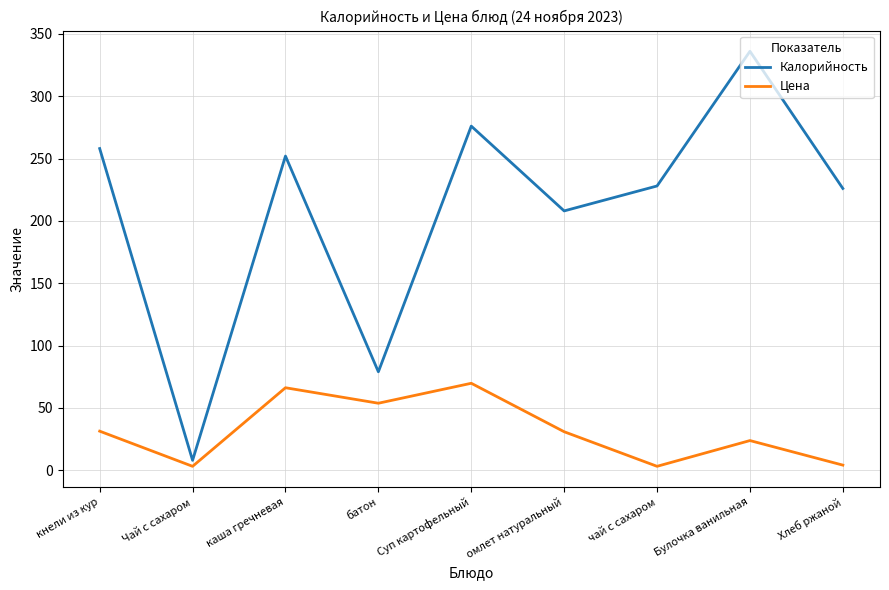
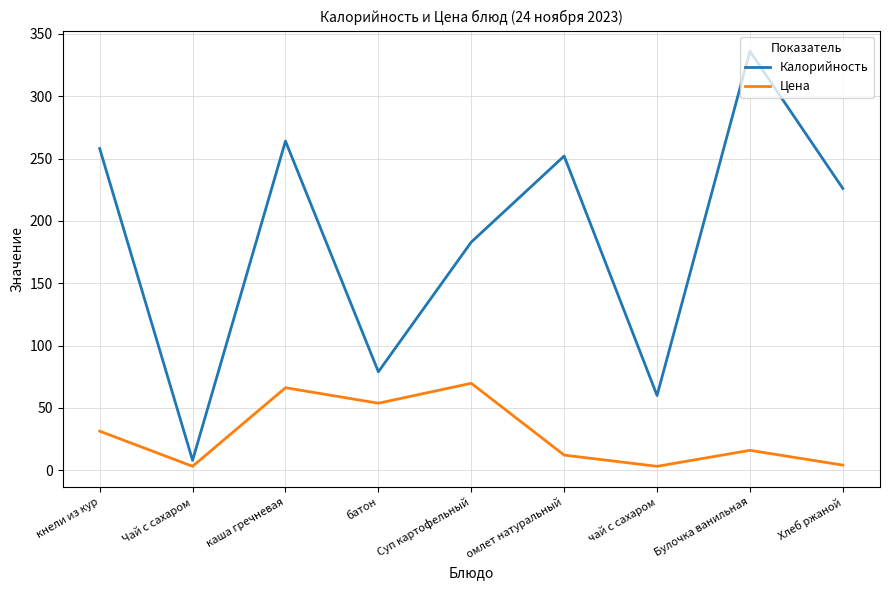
Калорийность, каша гречневая: 252 -> 264
Калорийность, Суп картофельный: 276 -> 183
Калорийность, омлет натуральный: 208 -> 252
Цена, омлет натуральный: 31 -> 12
Калорийность, чай с сахаром: 228 -> 60
Цена, Булочка ванильная: 24 -> 16
